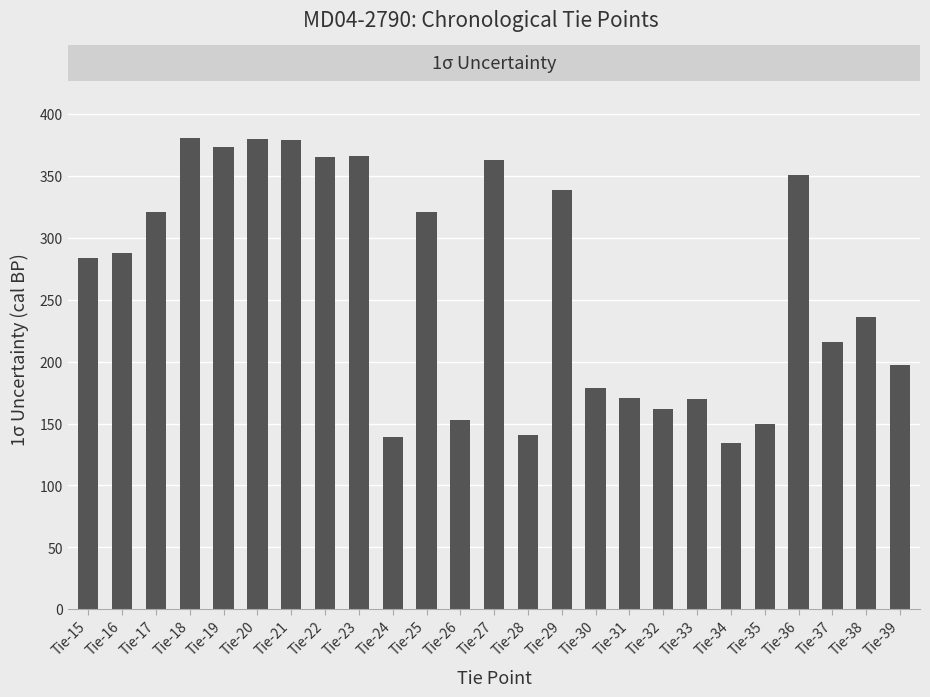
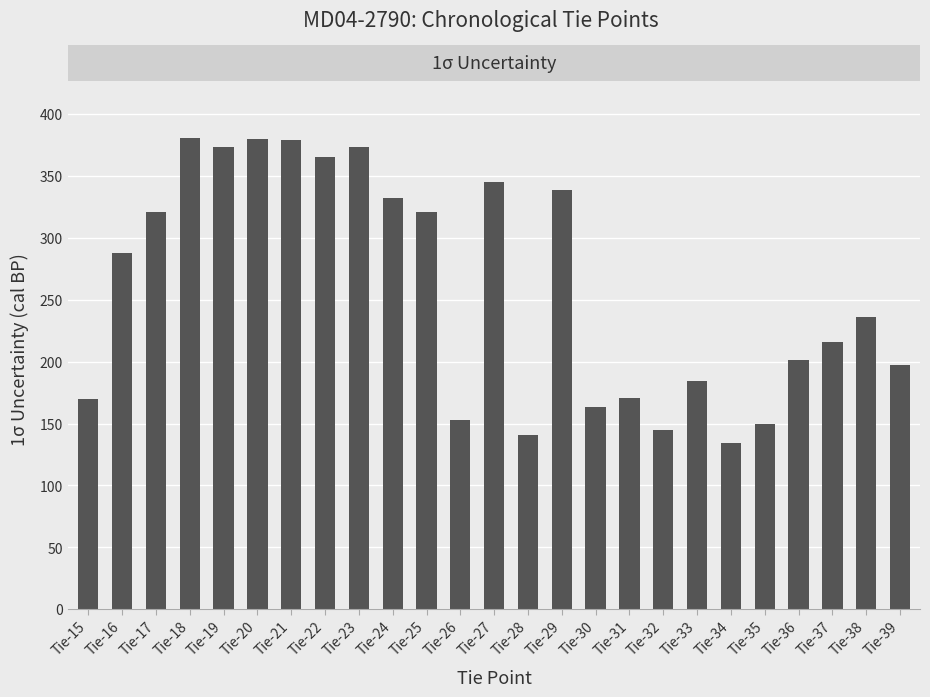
Tie-15: 284 -> 170
Tie-23: 366 -> 373
Tie-24: 139 -> 332
Tie-27: 363 -> 345
Tie-30: 179 -> 163
Tie-32: 162 -> 145
Tie-33: 170 -> 184
Tie-36: 351 -> 201
